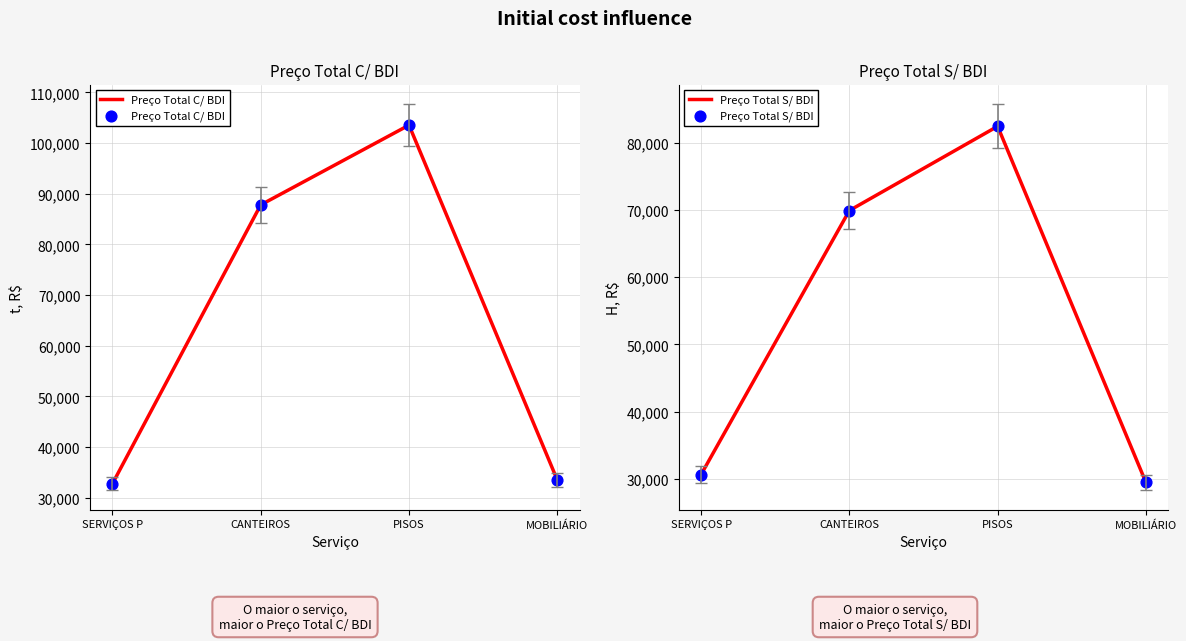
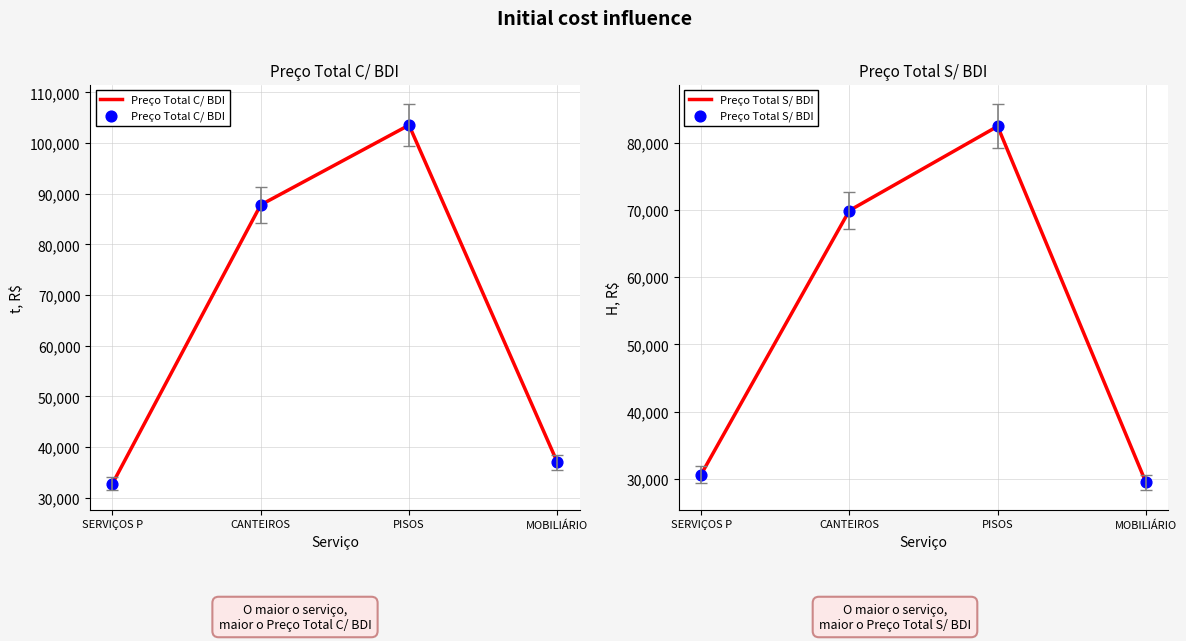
Preço Total C/ BDI, Preço Total C/ BDI, MOBILIÁRIO: 33,000 -> 37,000
